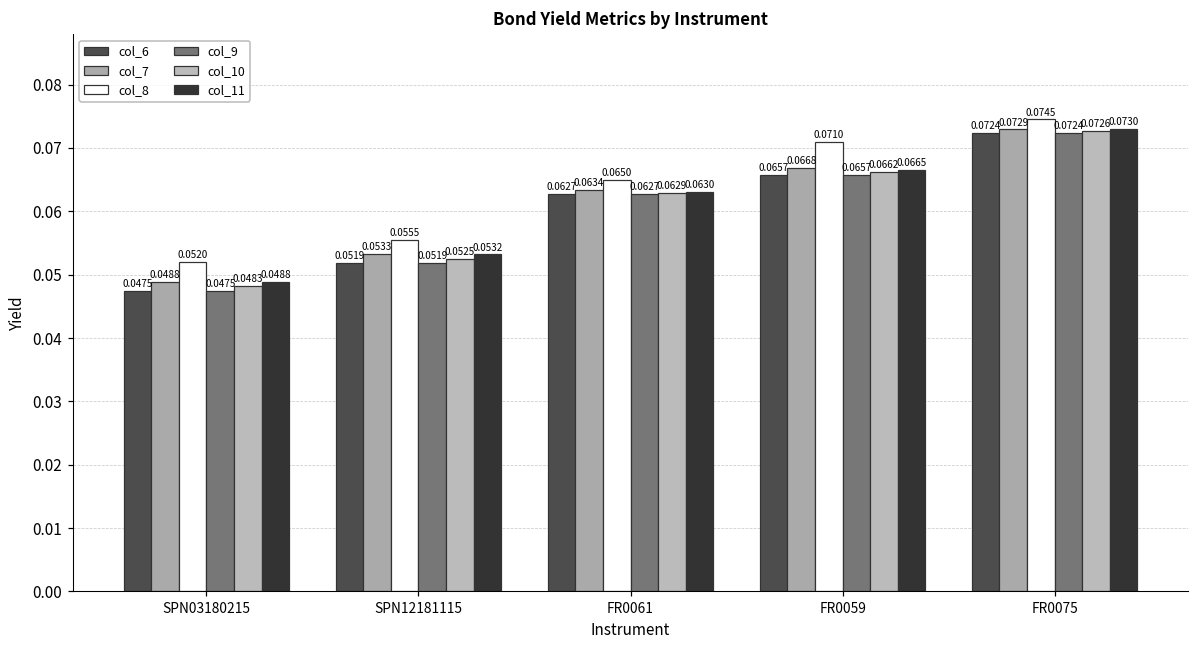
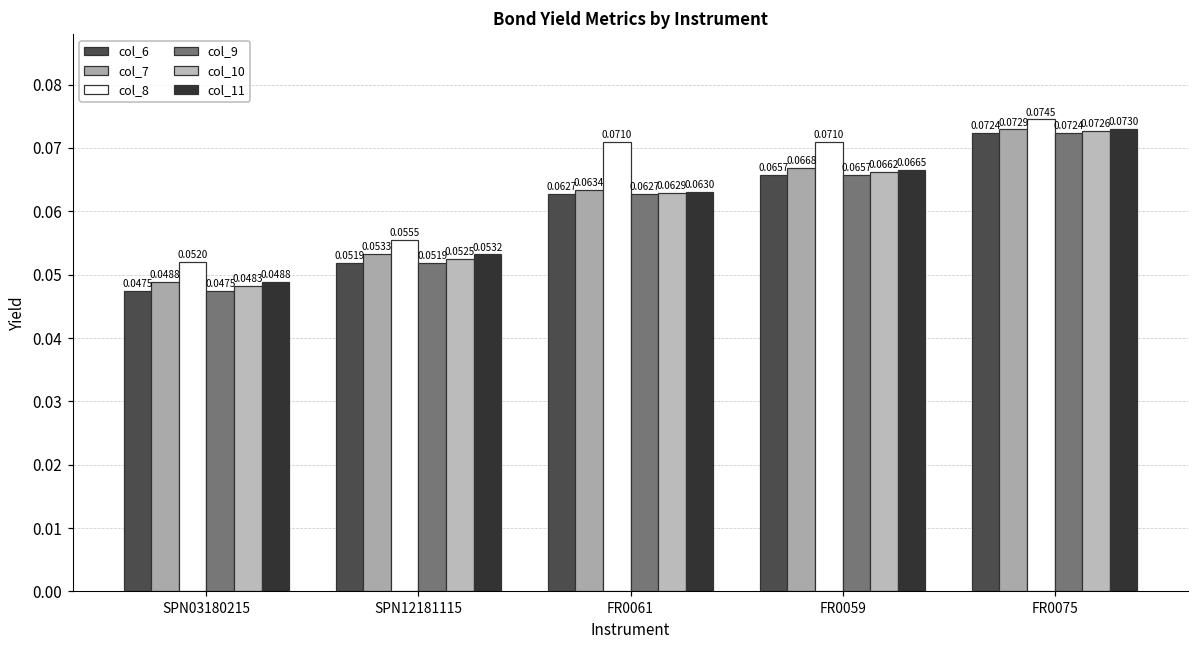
col_8, FR0061: 0.0650 -> 0.0710
